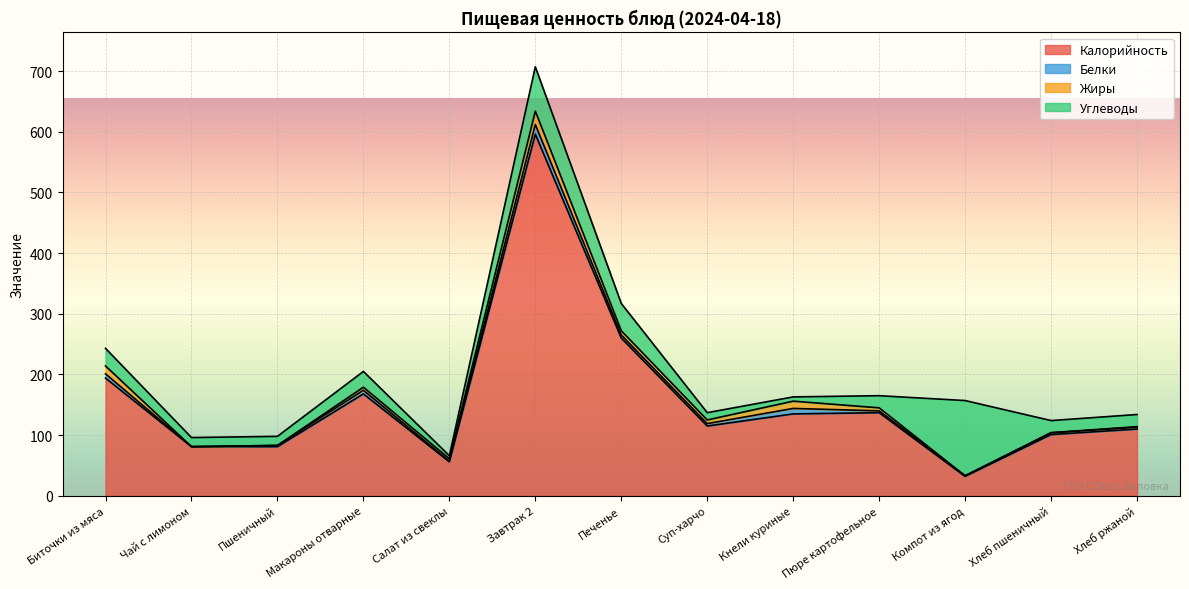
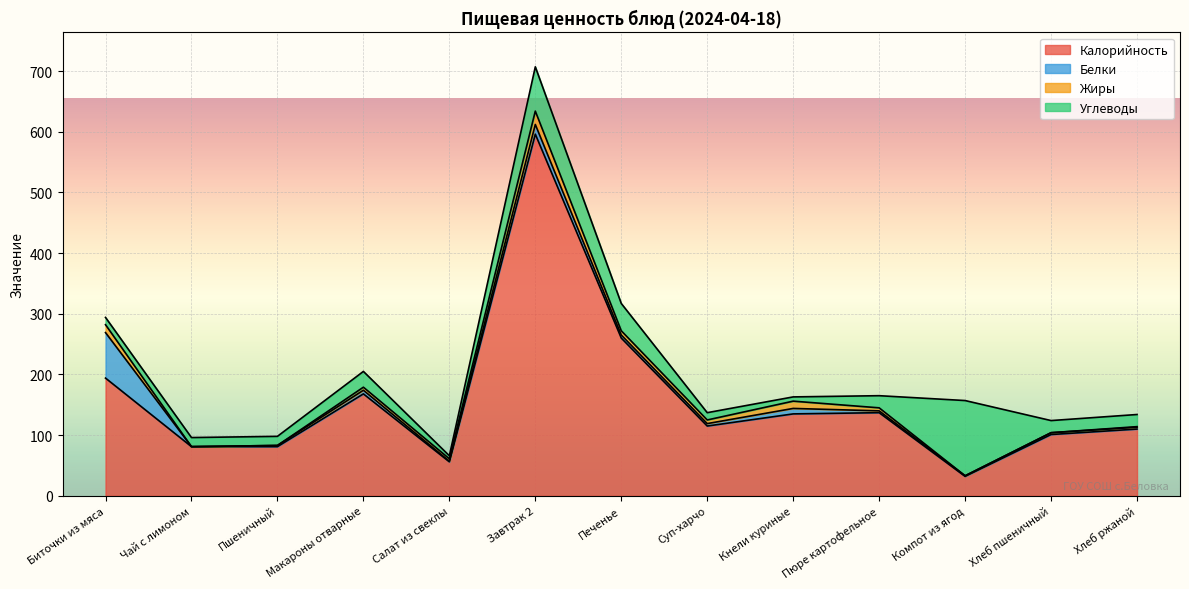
Белки, Биточки из мяса: 10 -> 80
Углеводы, Биточки из мяса: 30 -> 10
